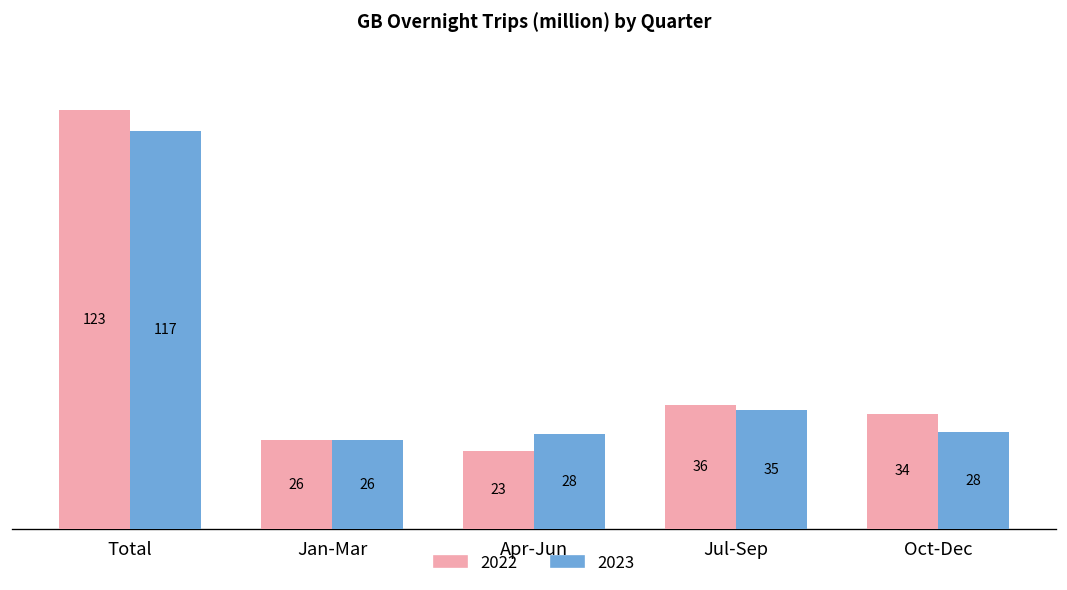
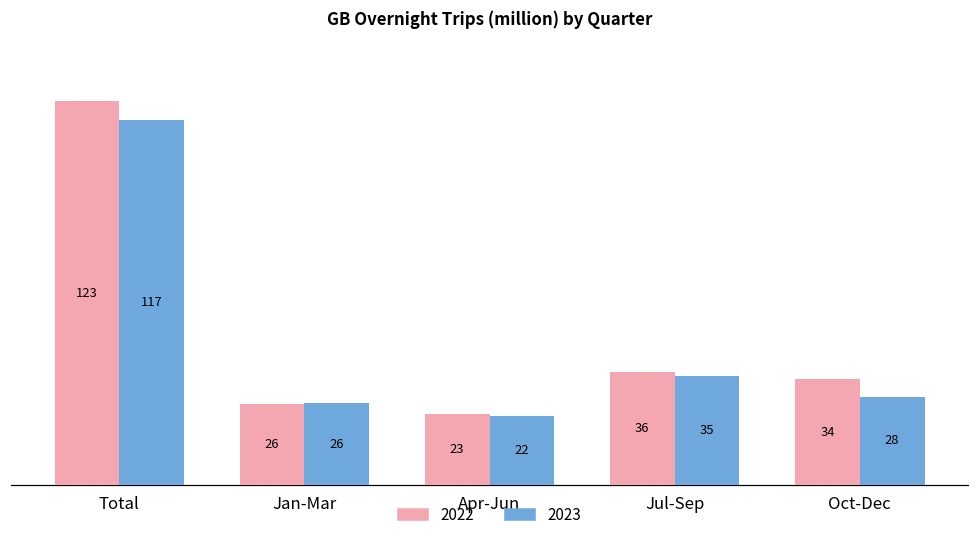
2023, Apr-Jun: 28 -> 22
